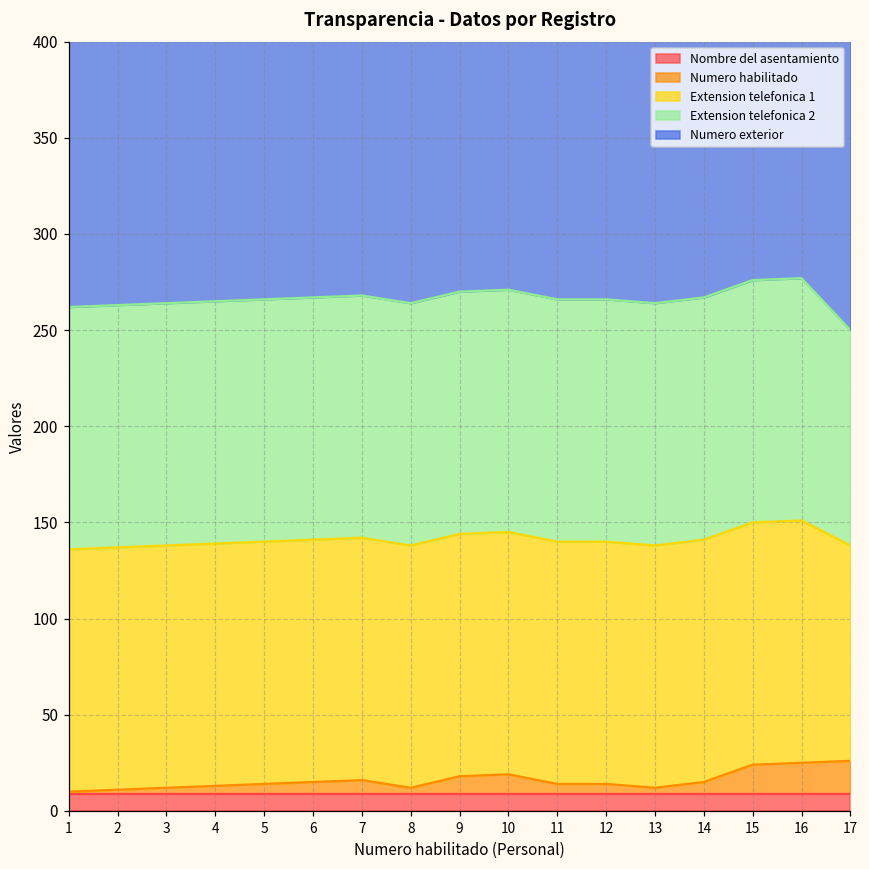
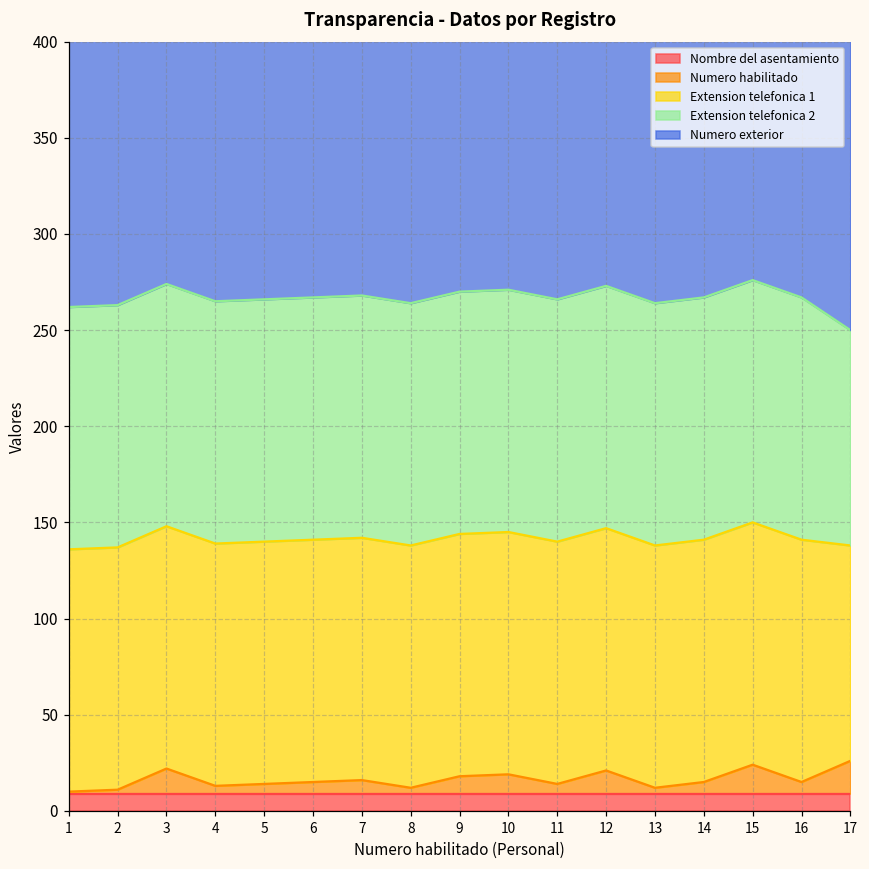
Numero habilitado, 3: 12 -> 22
Numero habilitado, 12: 14 -> 21
Numero habilitado, 16: 25 -> 15
